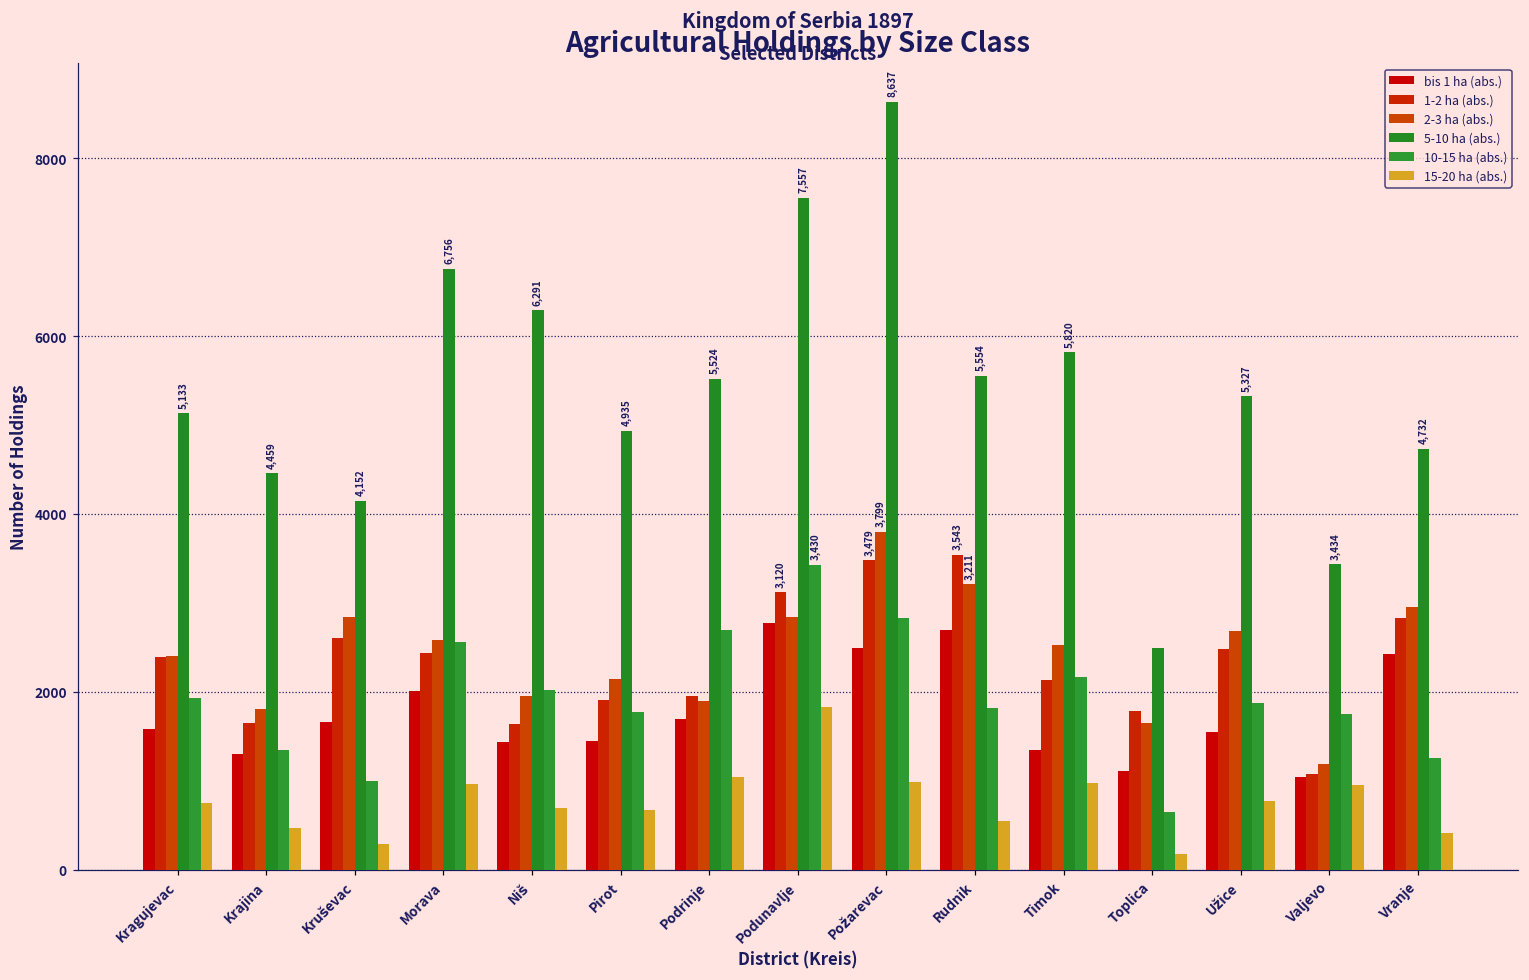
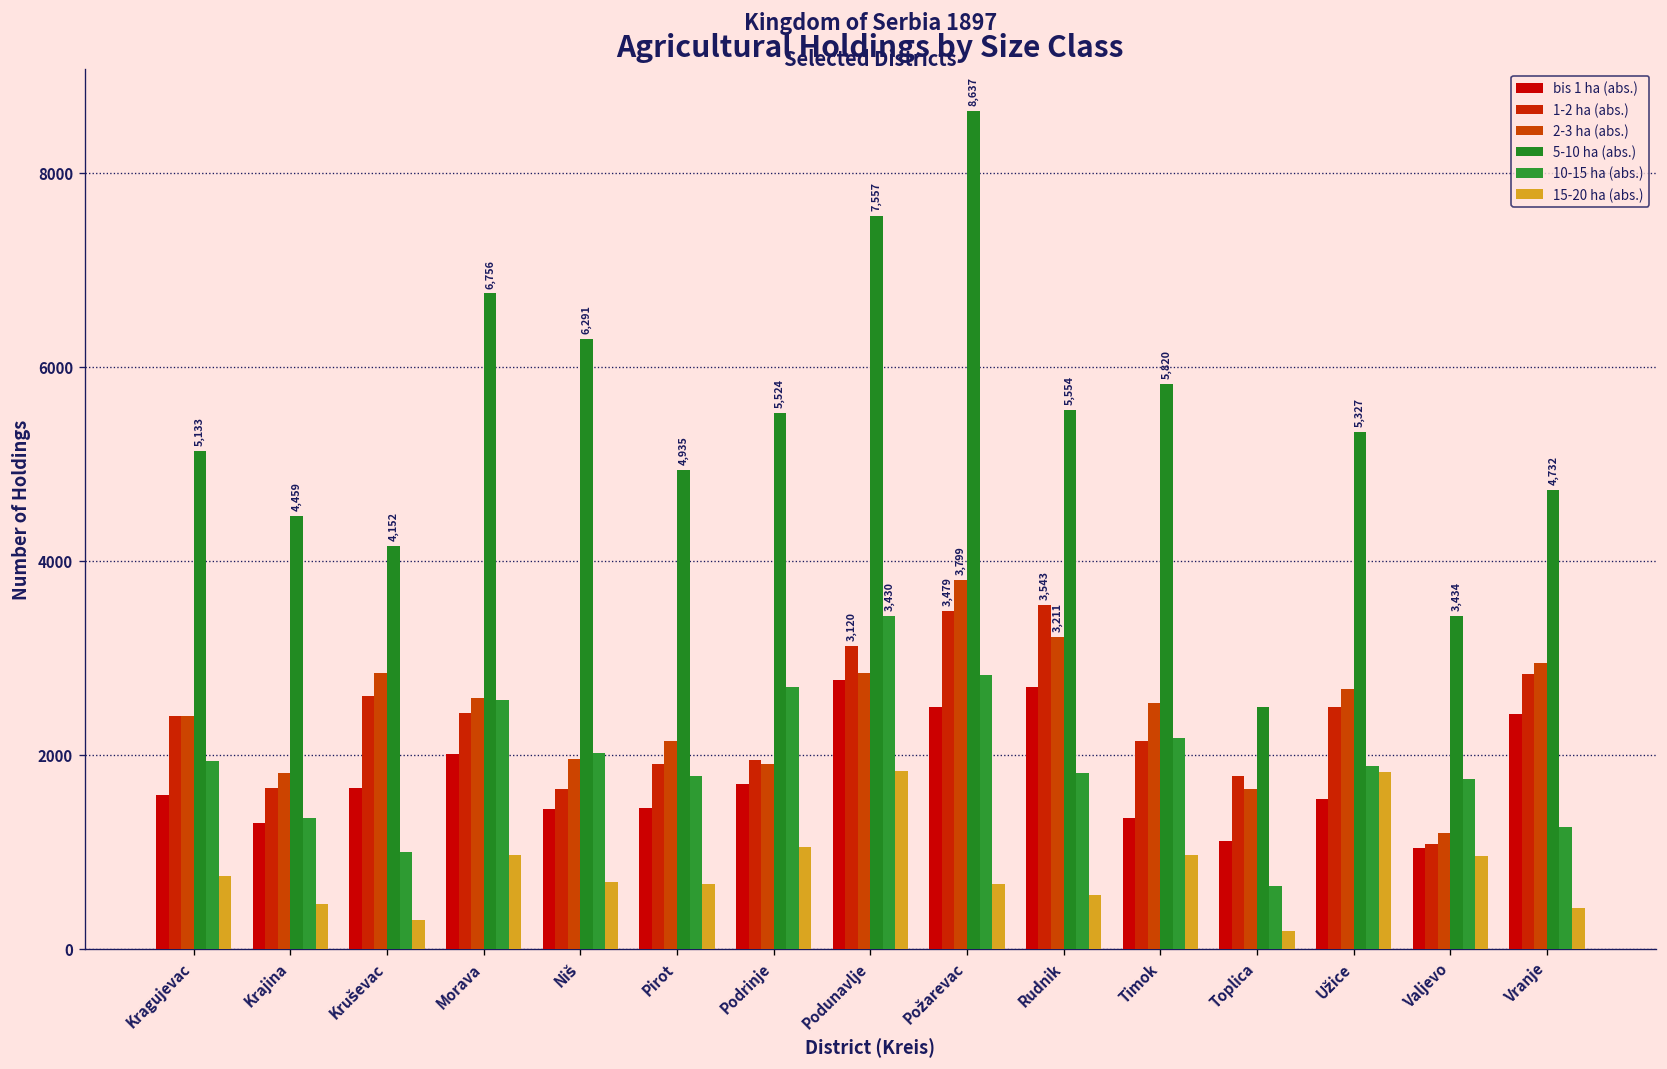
15-20 ha (abs.), Požarevac: 1000 -> 700
15-20 ha (abs.), Užice: 800 -> 1800
